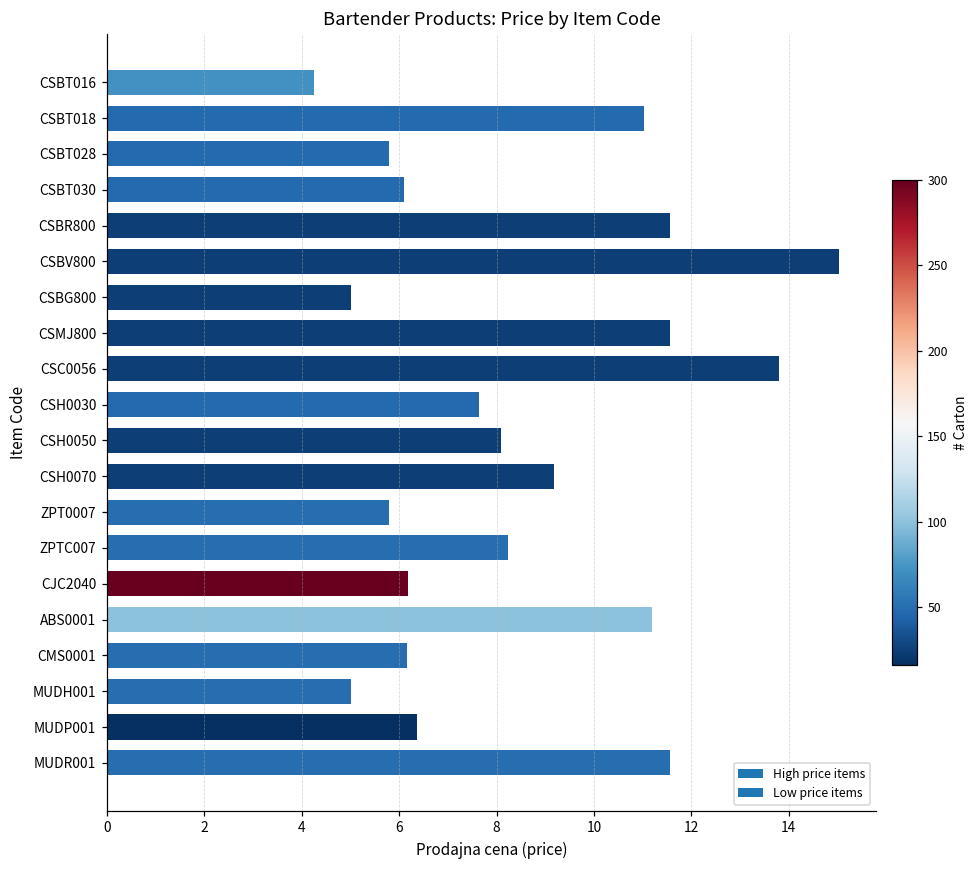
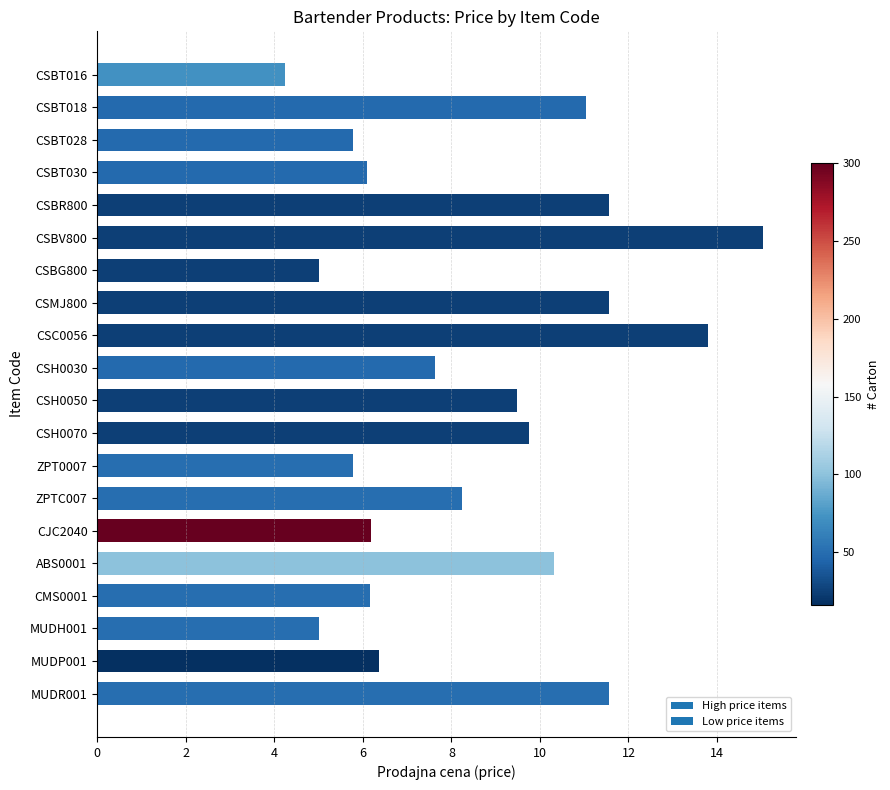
CSH0050: 8.1 -> 9.5
CSH0070: 9.2 -> 9.8
ABS0001: 11.2 -> 10.3
